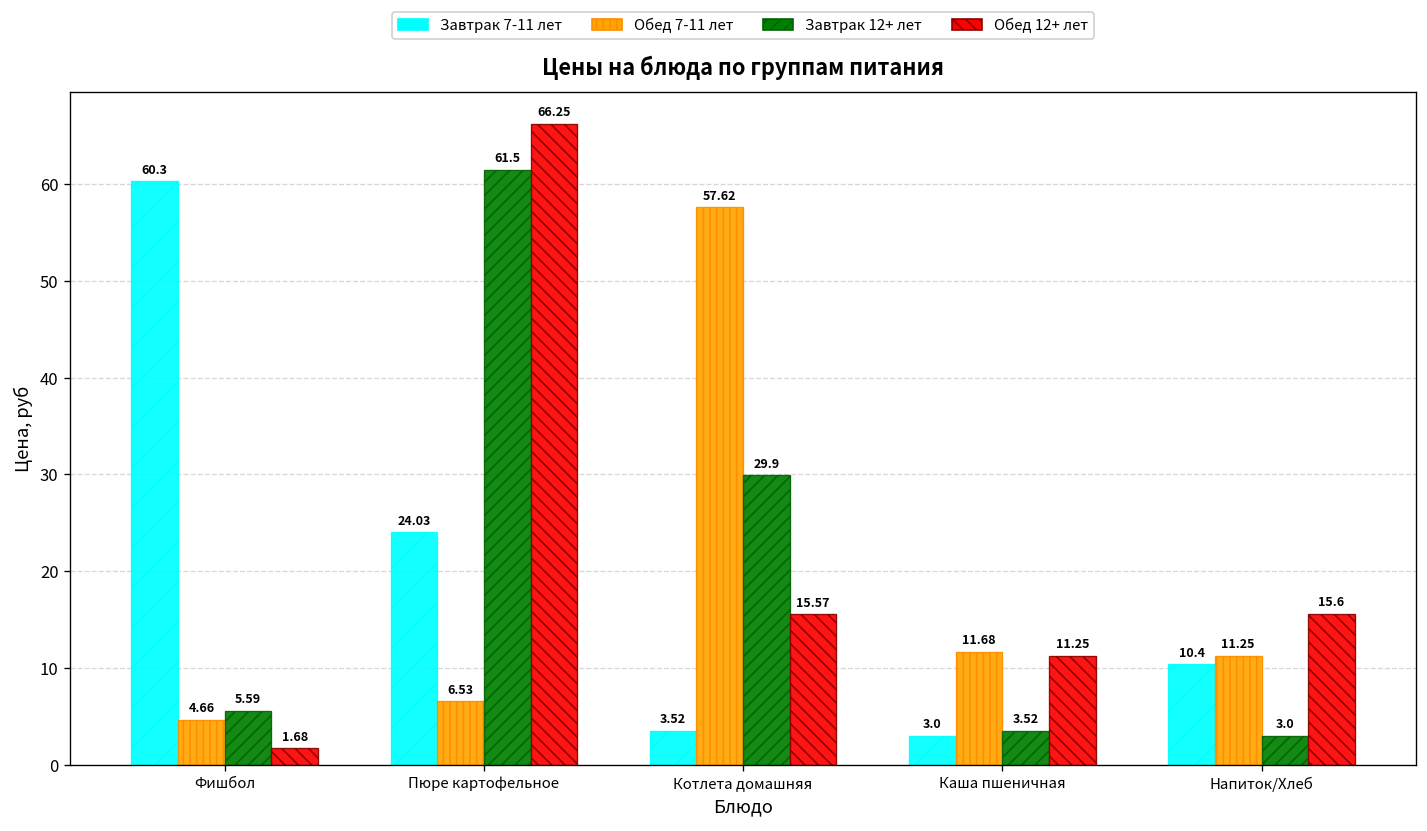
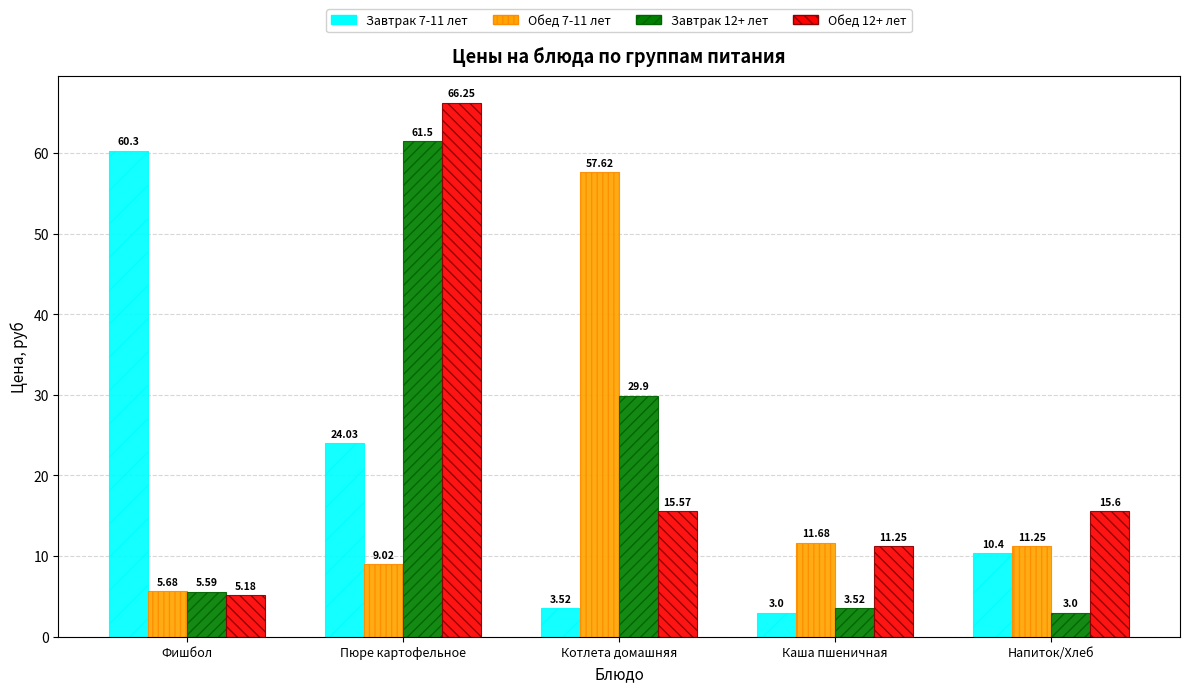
Обед 7-11 лет, Фишбол: 4.66 -> 5.68
Обед 12+ лет, Фишбол: 1.68 -> 5.18
Обед 7-11 лет, Пюре картофельное: 6.53 -> 9.02
